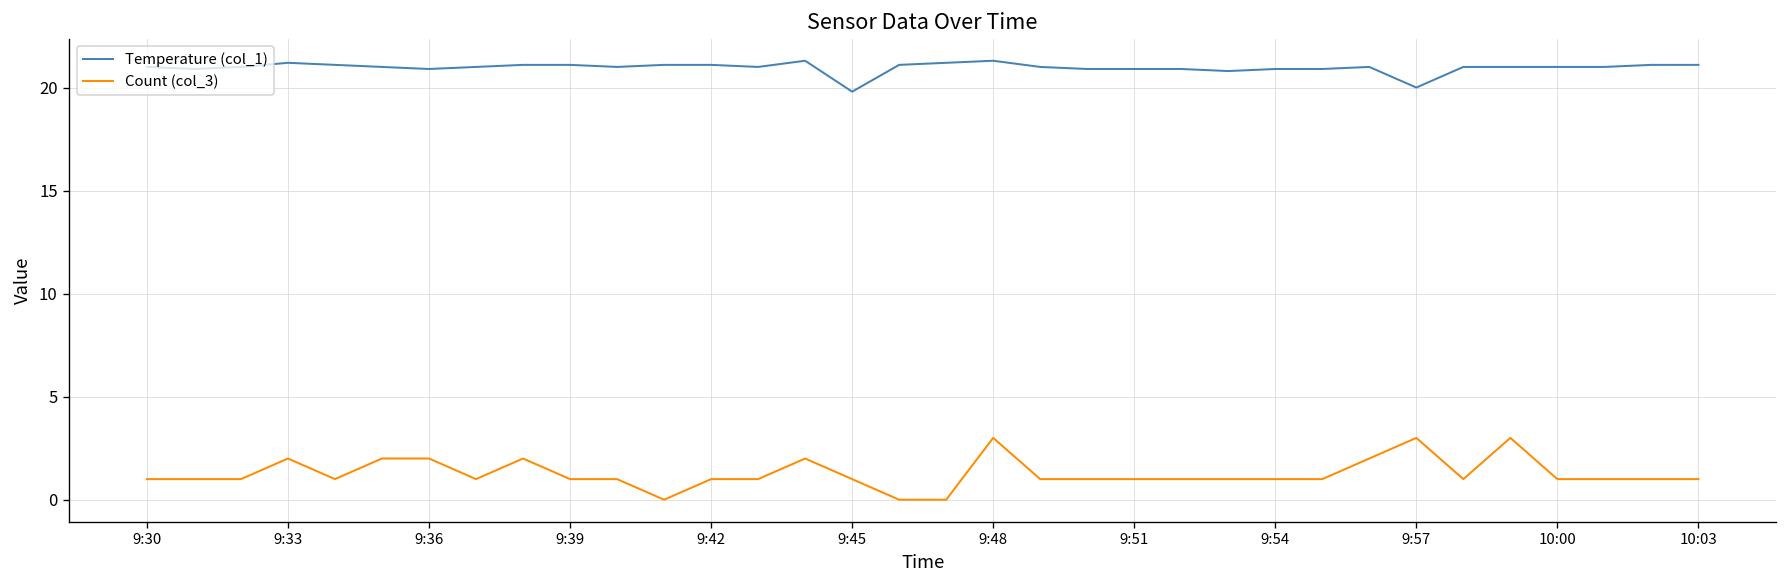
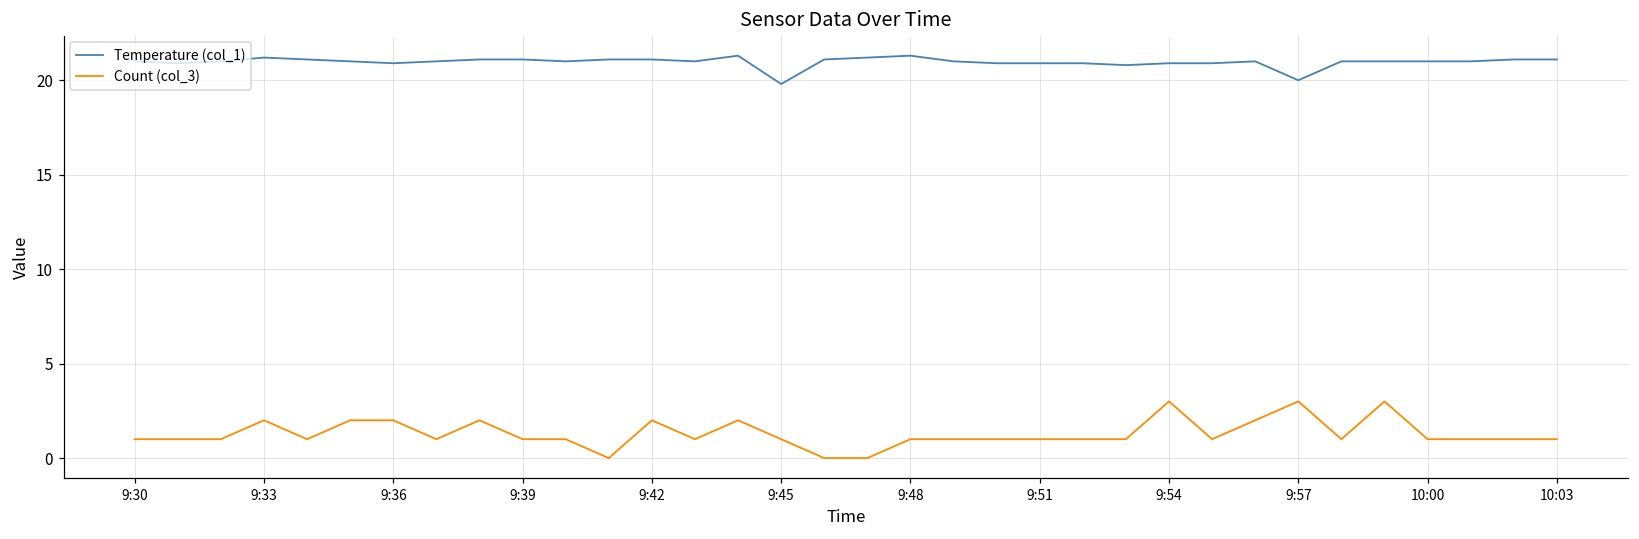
Count (col_3), 9:42: 1 -> 2
Count (col_3), 9:48: 3 -> 1
Count (col_3), 9:54: 1 -> 3
